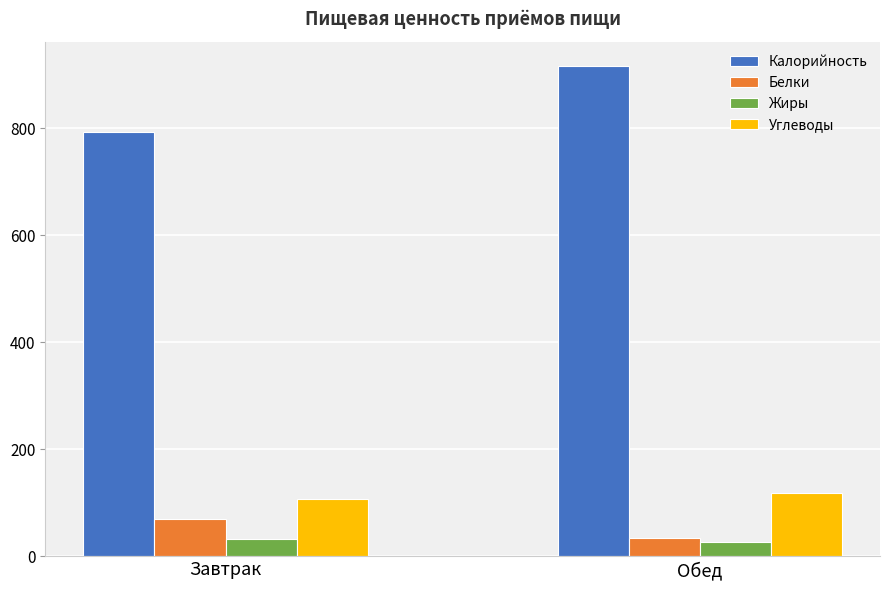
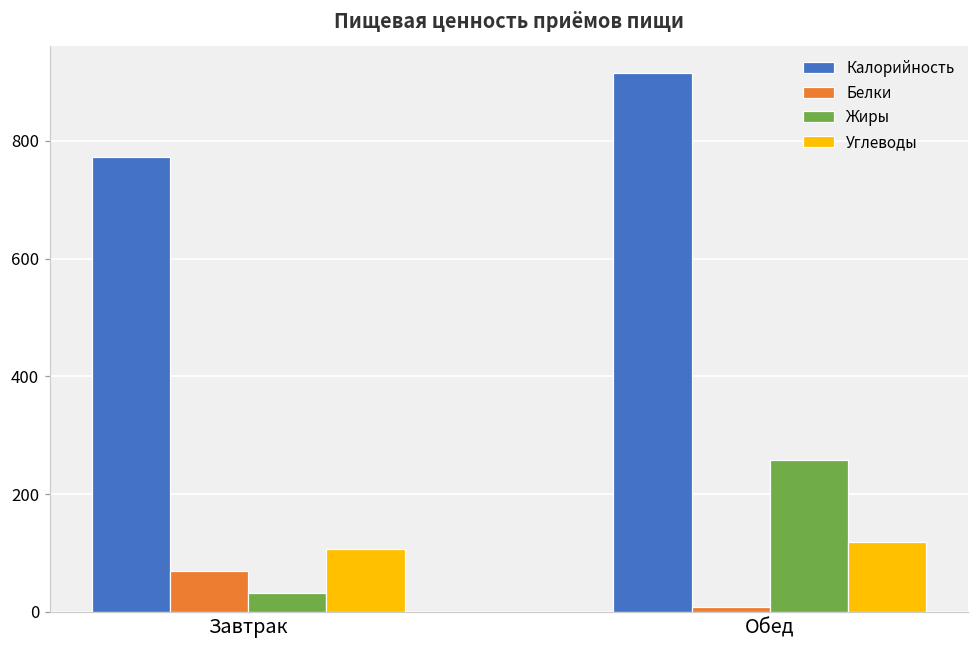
Калорийность, Завтрак: 790 -> 770
Белки, Обед: 30 -> 10
Жиры, Обед: 30 -> 260
